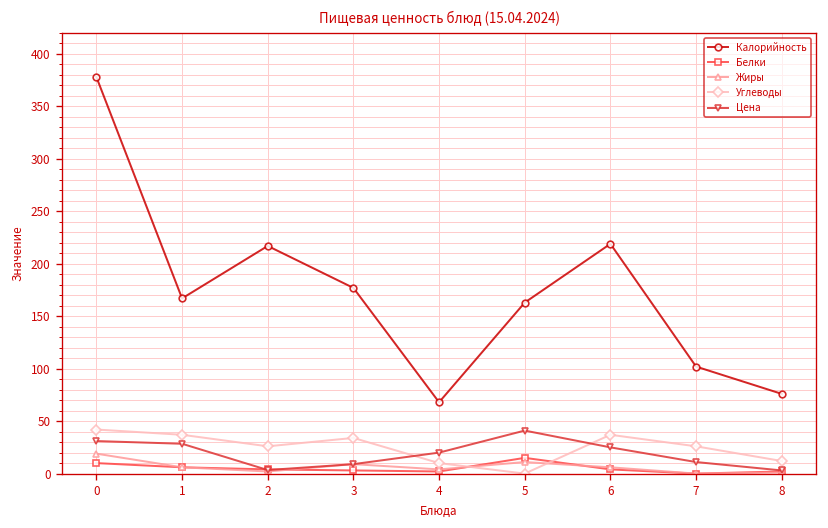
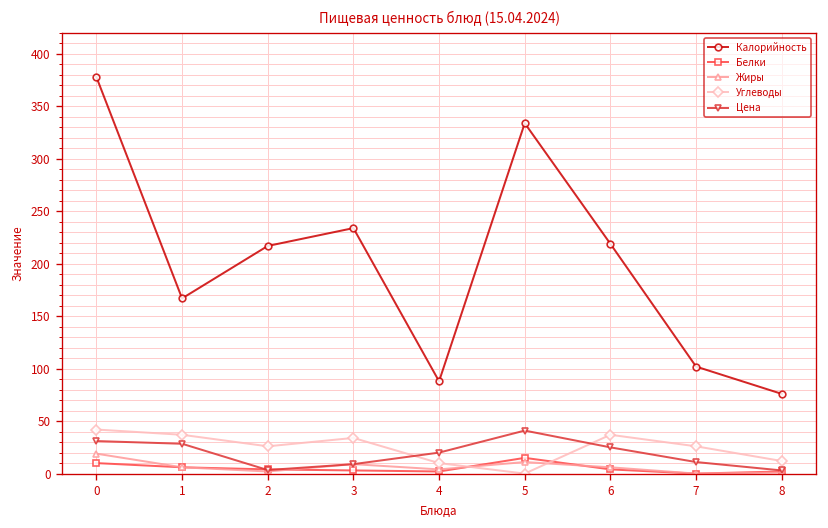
Калорийность, 3: 180 -> 230
Калорийность, 4: 70 -> 90
Калорийность, 5: 160 -> 330
